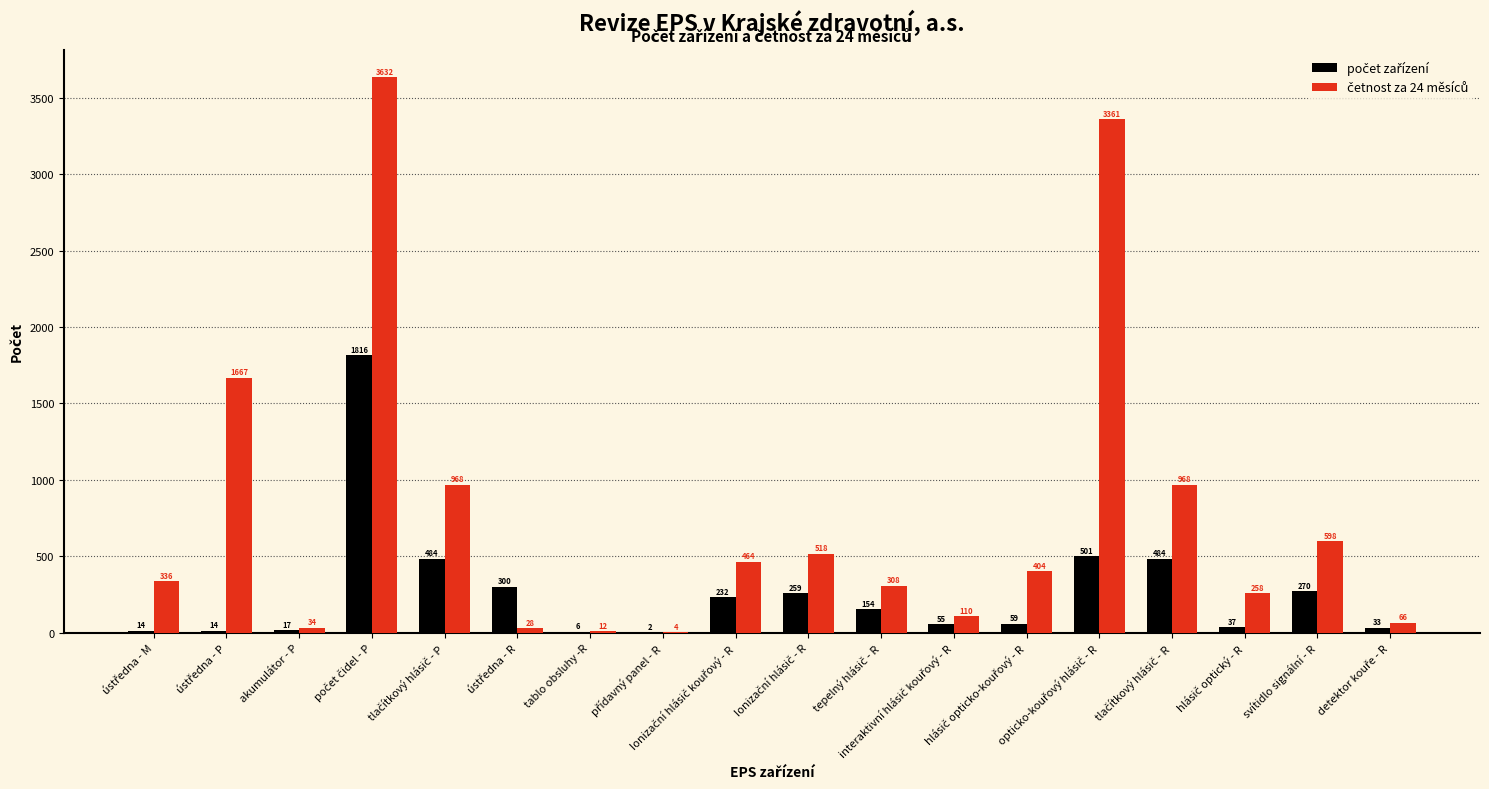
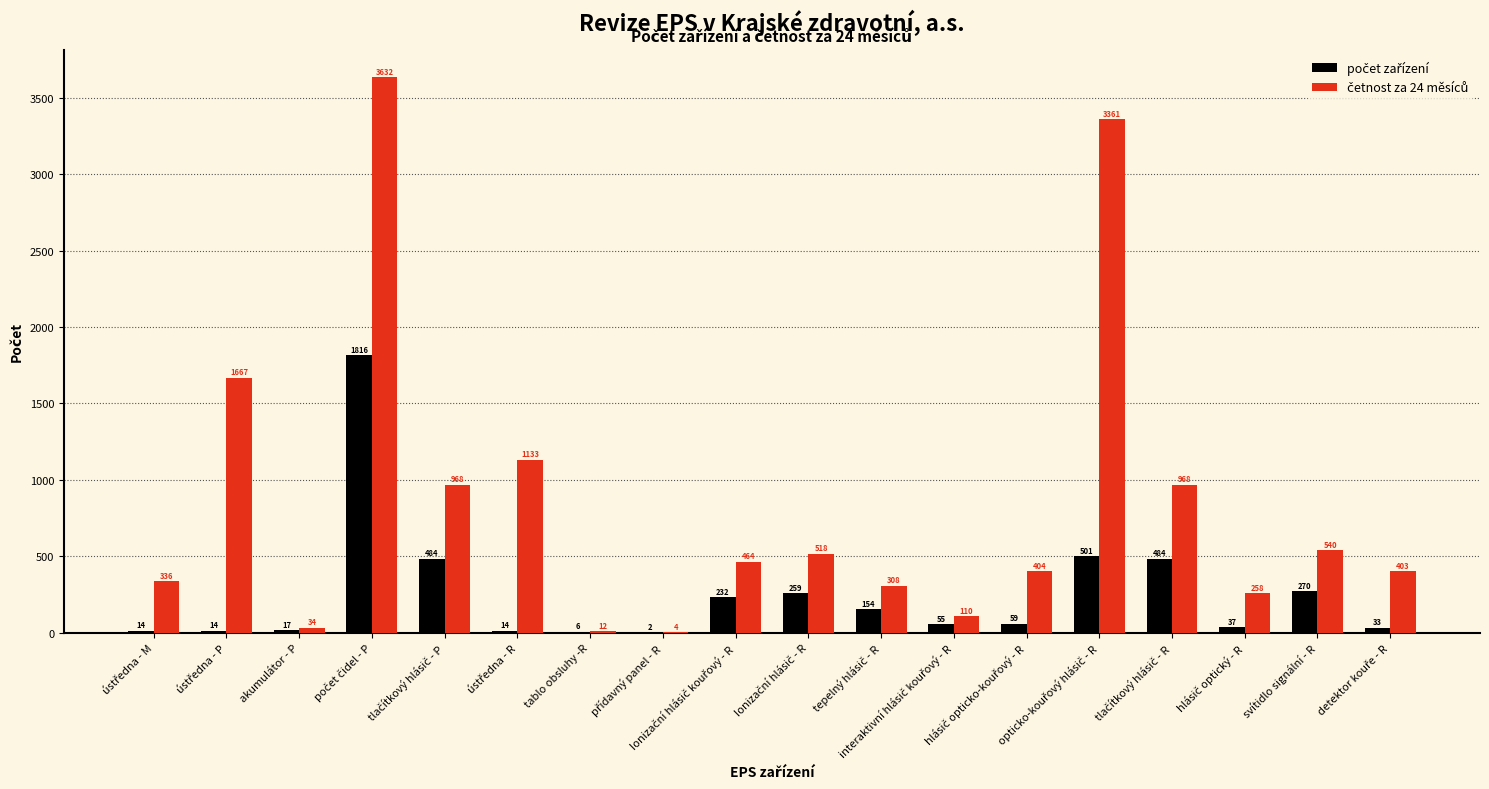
počet zařízení, ústředna - R: 300 -> 14
četnost za 24 měsíců, ústředna - R: 28 -> 1133
četnost za 24 měsíců, svítidlo signální - R: 598 -> 540
četnost za 24 měsíců, detektor kouře - R: 66 -> 403
